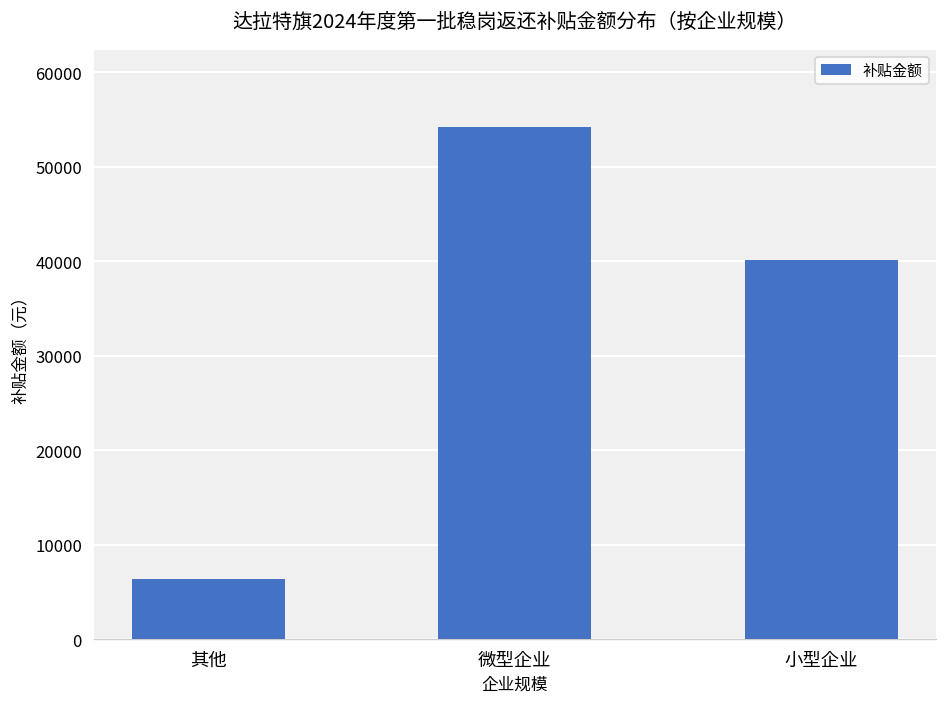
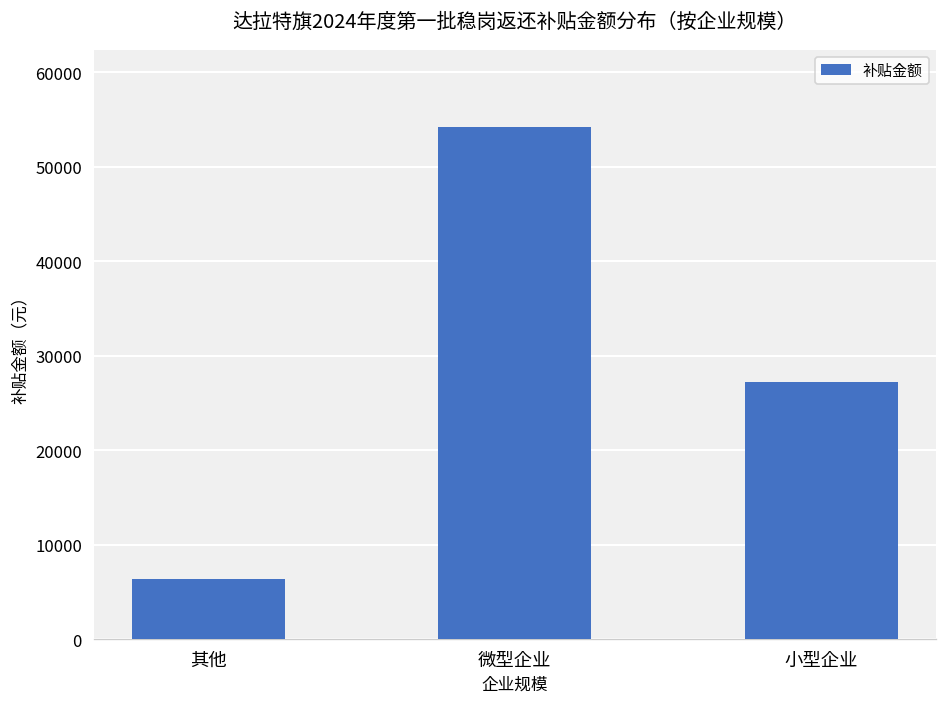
小型企业: 40000 -> 27000
